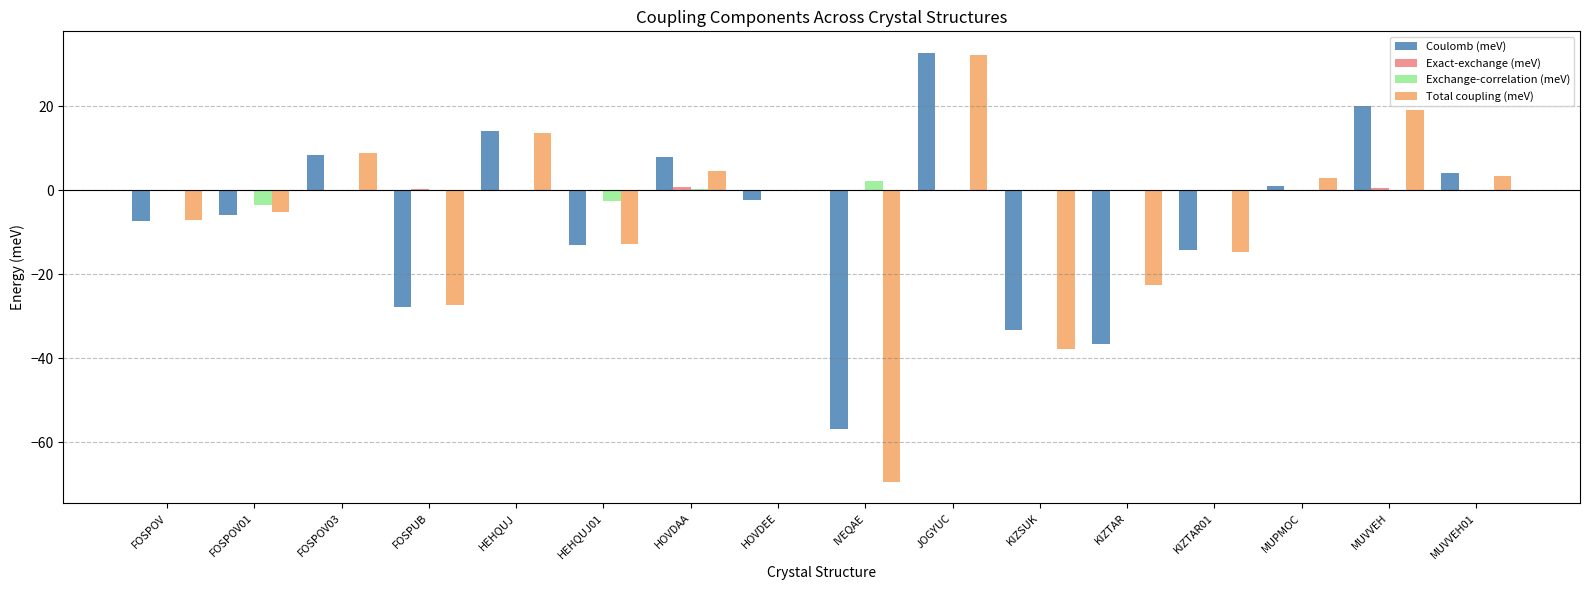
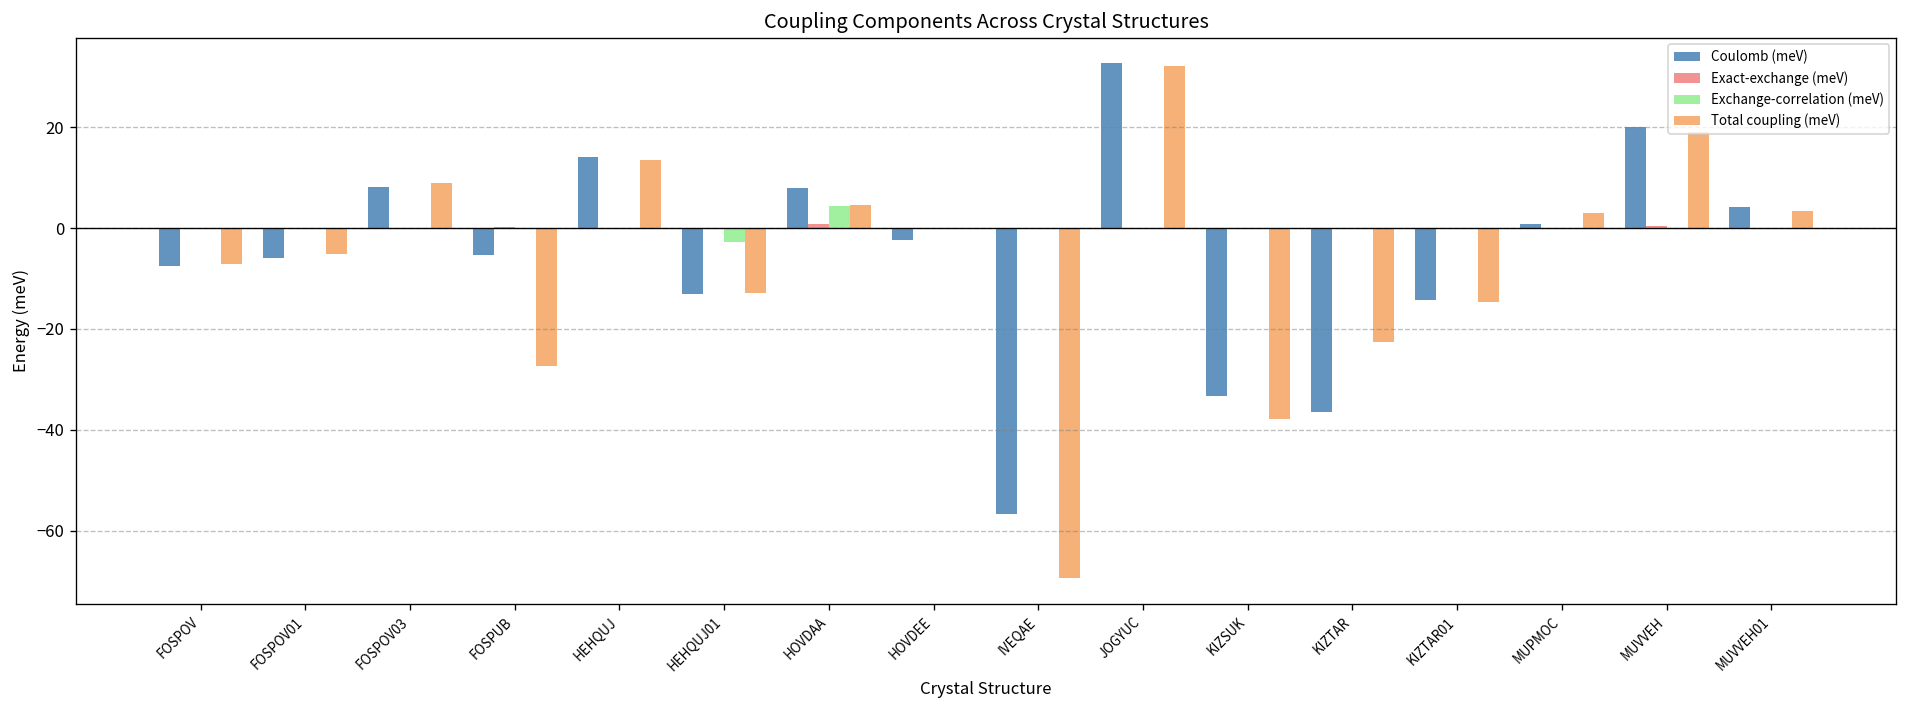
Exchange-correlation (meV), FOSPOV01: -4 -> 0
Coulomb (meV), FOSPUB: -28 -> -5
Exchange-correlation (meV), HOVDAA: 0 -> 4
Exchange-correlation (meV), IVEQAE: 2 -> 0
